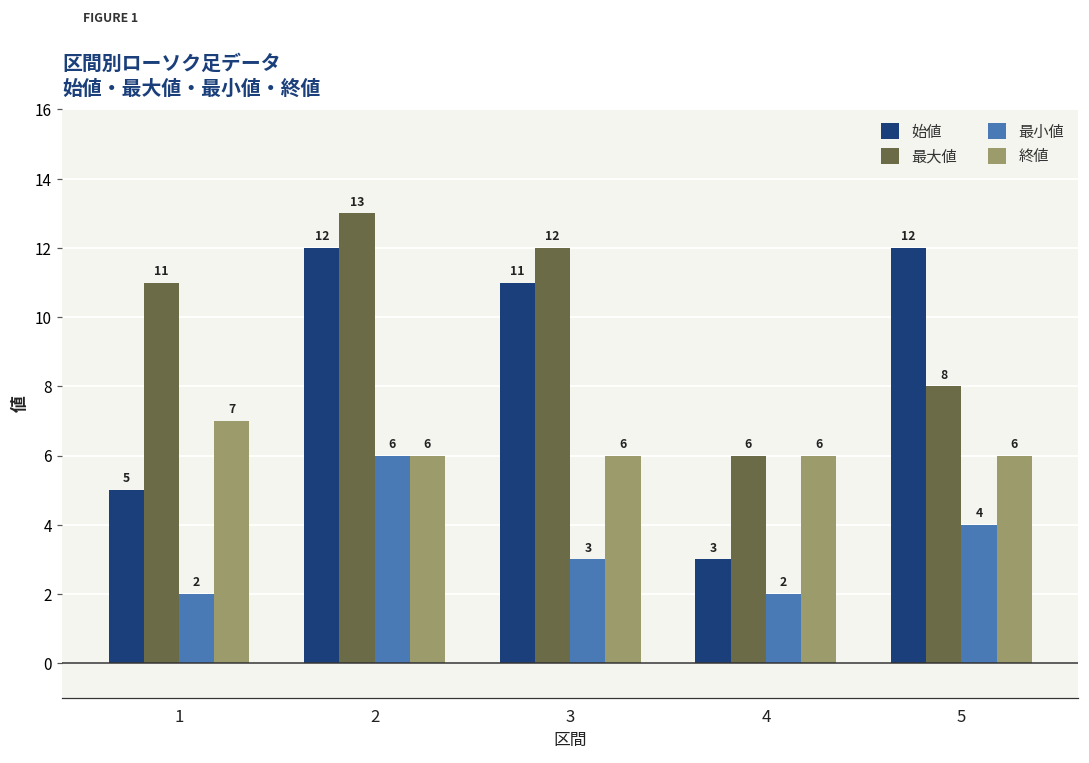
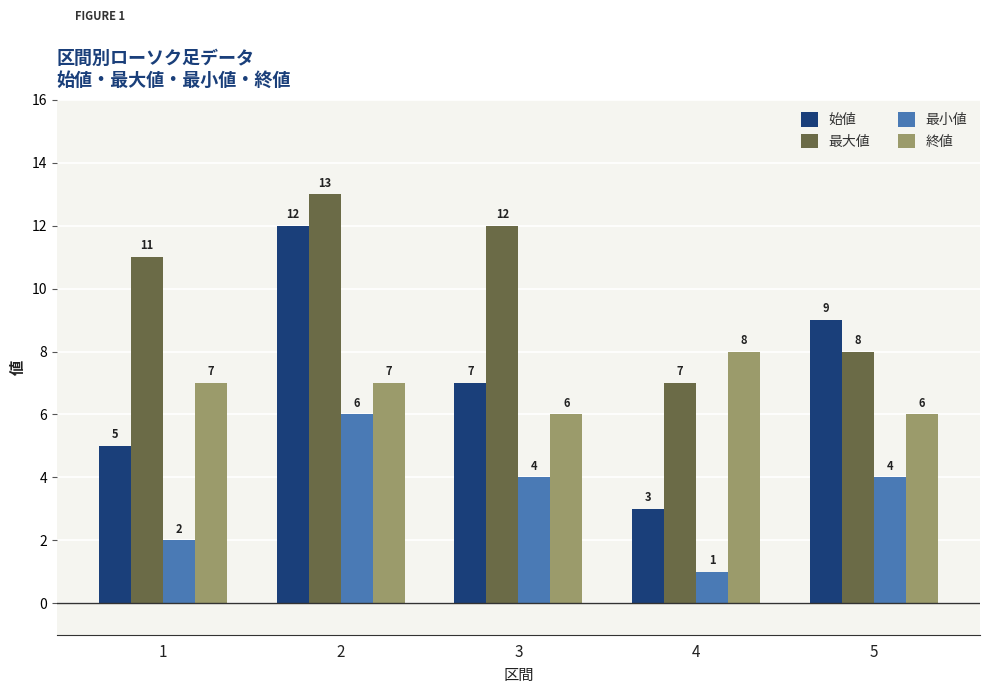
終値, 2: 6 -> 7
始値, 3: 11 -> 7
最小値, 3: 3 -> 4
最大値, 4: 6 -> 7
最小値, 4: 2 -> 1
終値, 4: 6 -> 8
始値, 5: 12 -> 9
